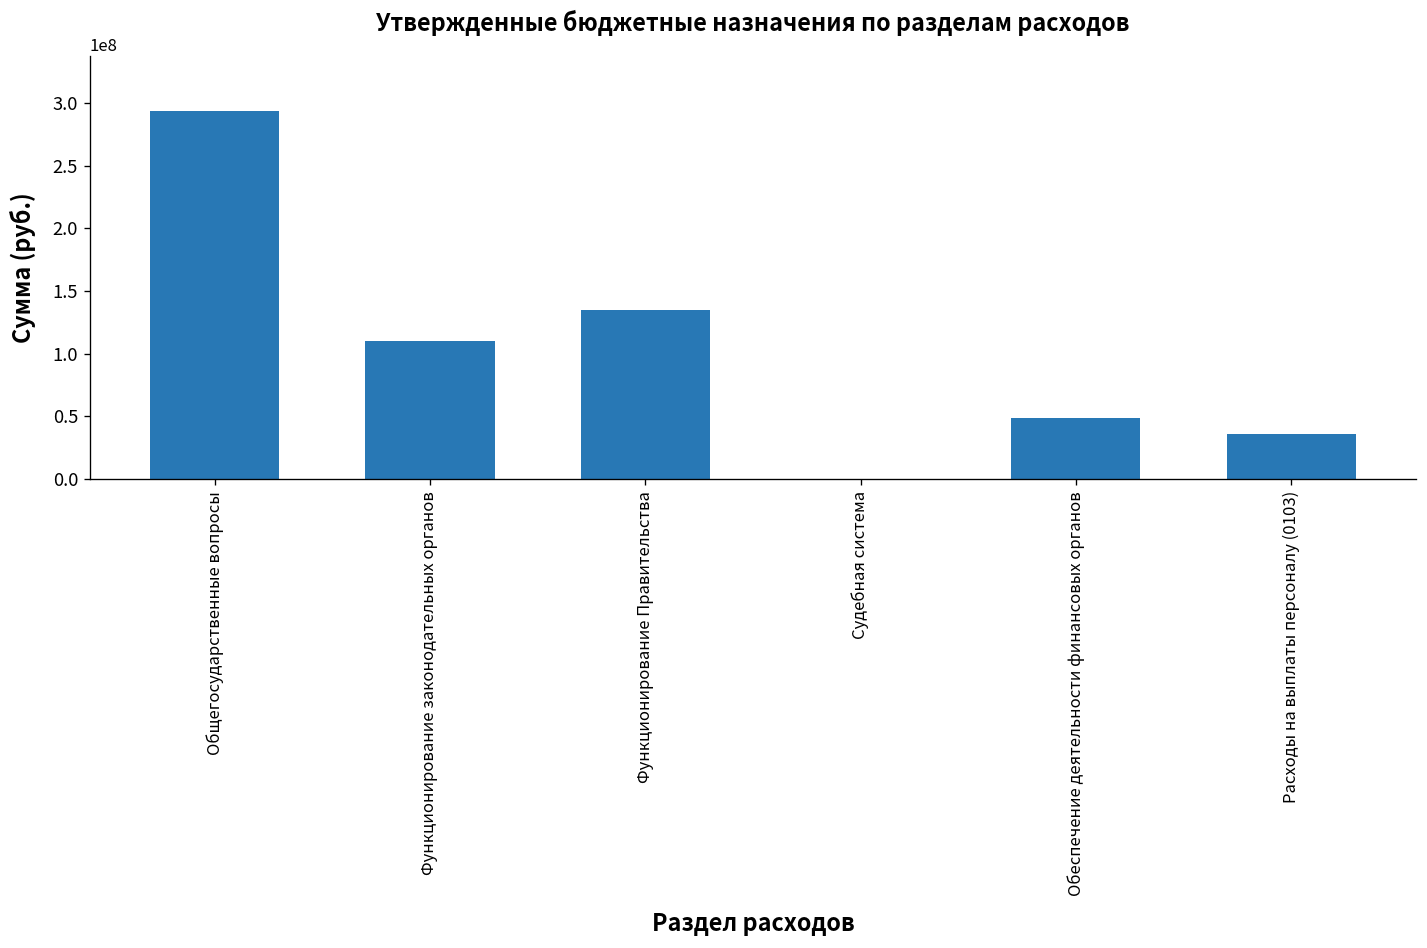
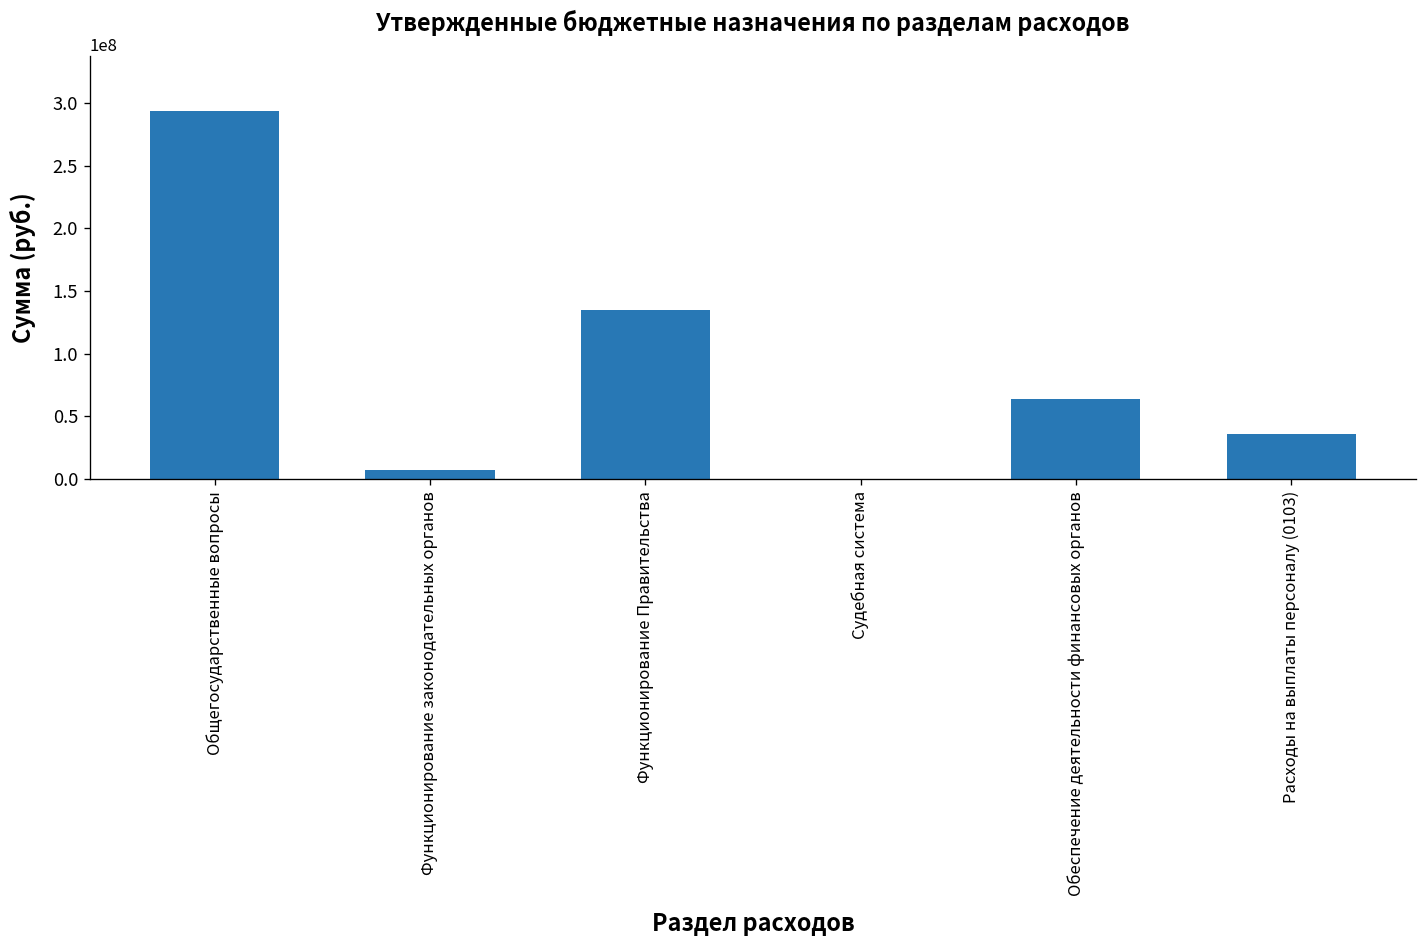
Функционирование законодательных органов: 110000000 -> 7000000
Обеспечение деятельности финансовых органов: 49000000 -> 64000000
